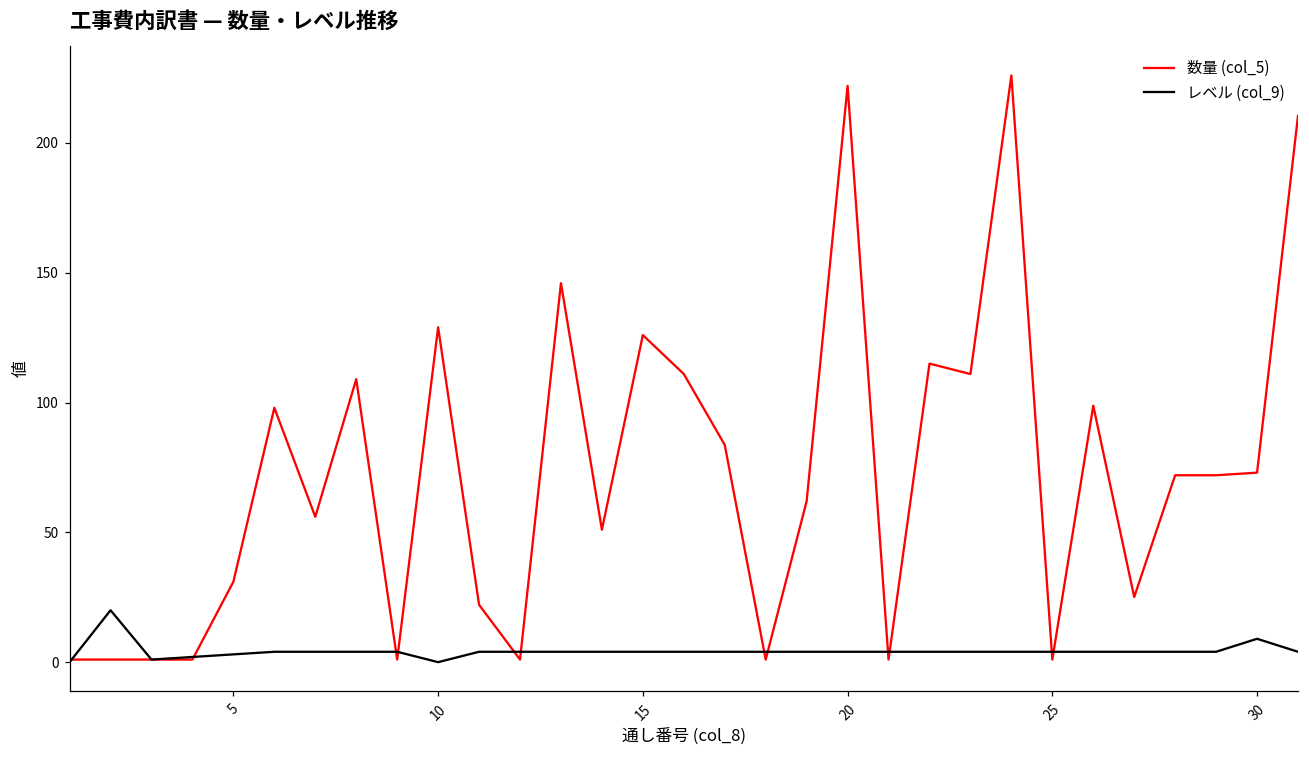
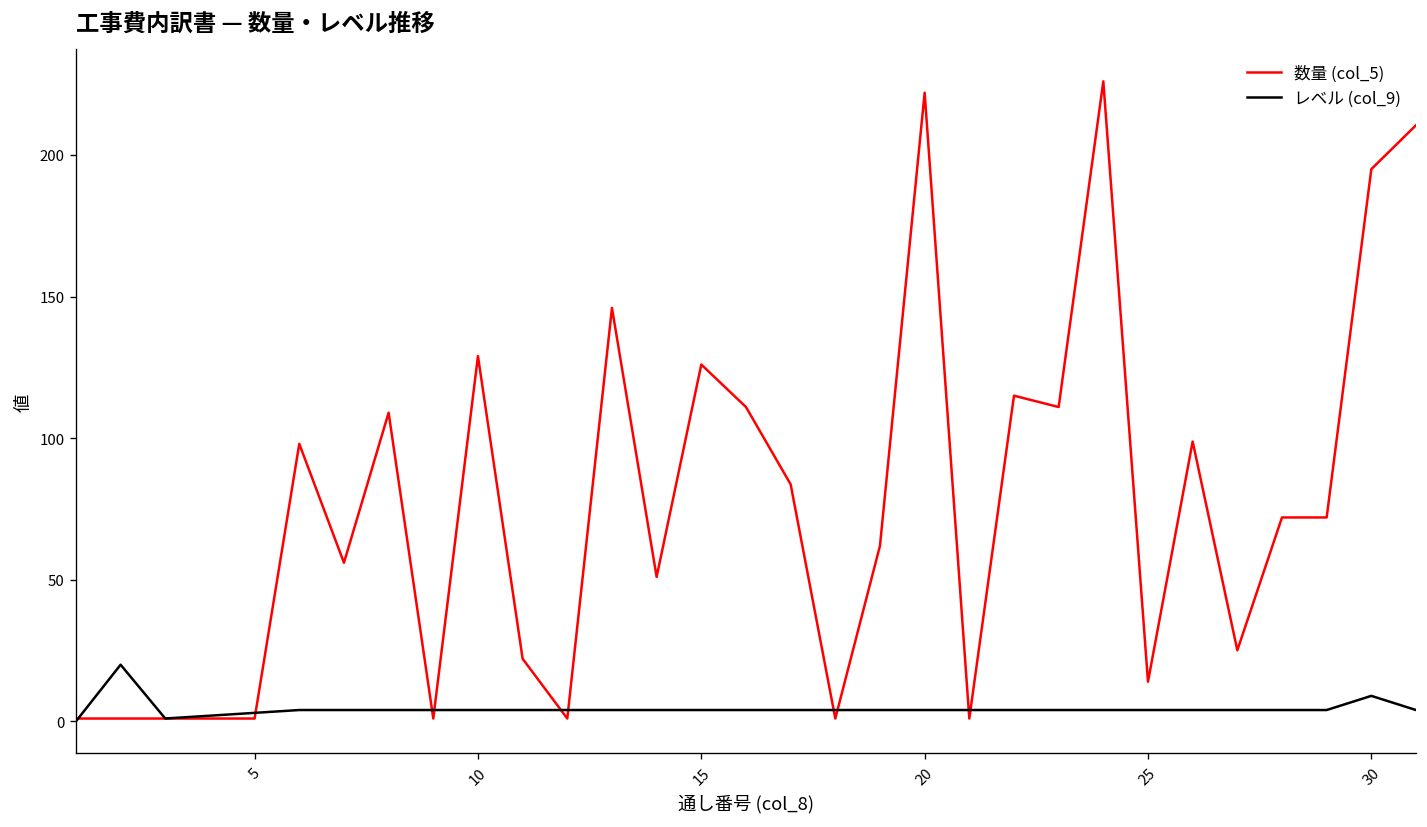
数量 (col_5), 5: 31 -> 1
レベル (col_9), 10: 0 -> 4
数量 (col_5), 25: 1 -> 14
数量 (col_5), 30: 73 -> 195
